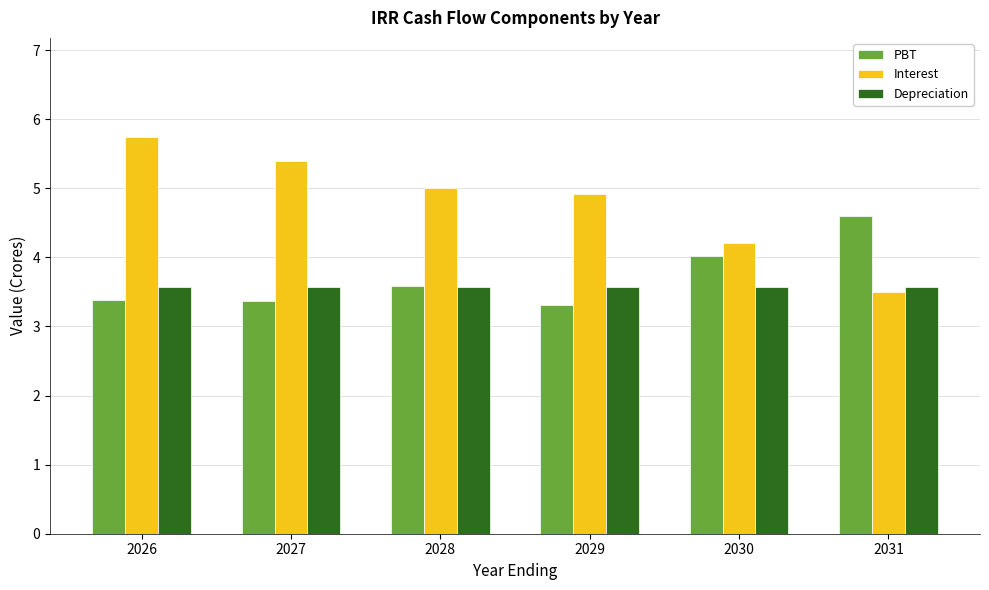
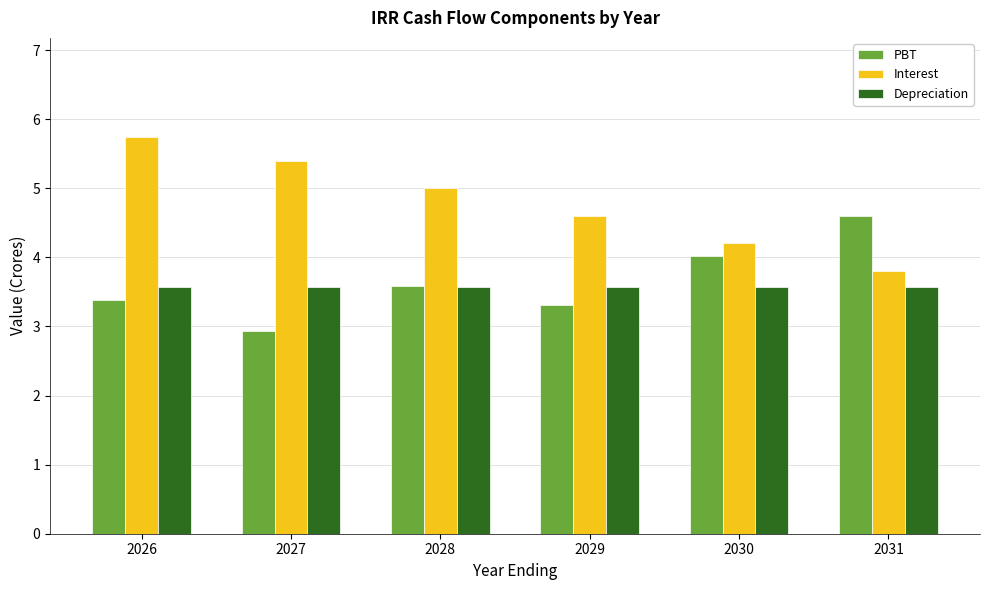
PBT, 2027: 3.4 -> 2.9
Interest, 2029: 4.9 -> 4.6
Interest, 2031: 3.5 -> 3.8
